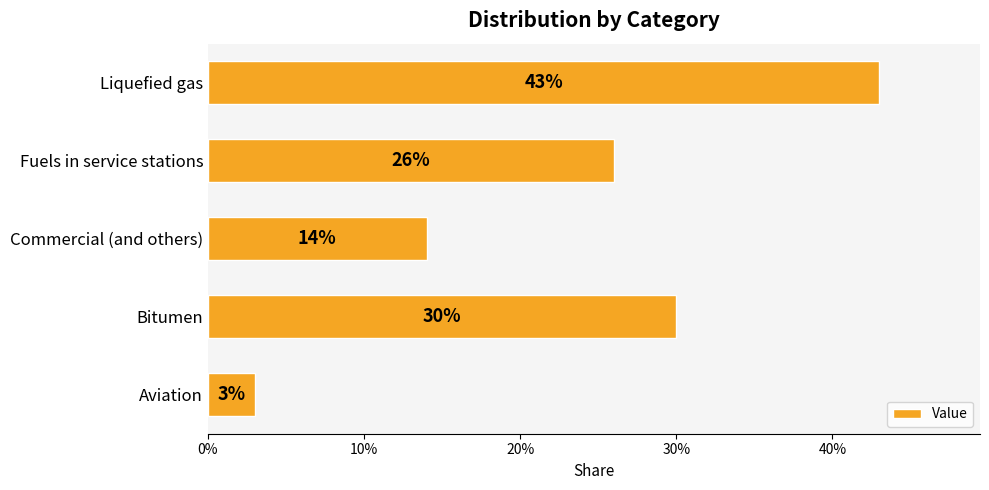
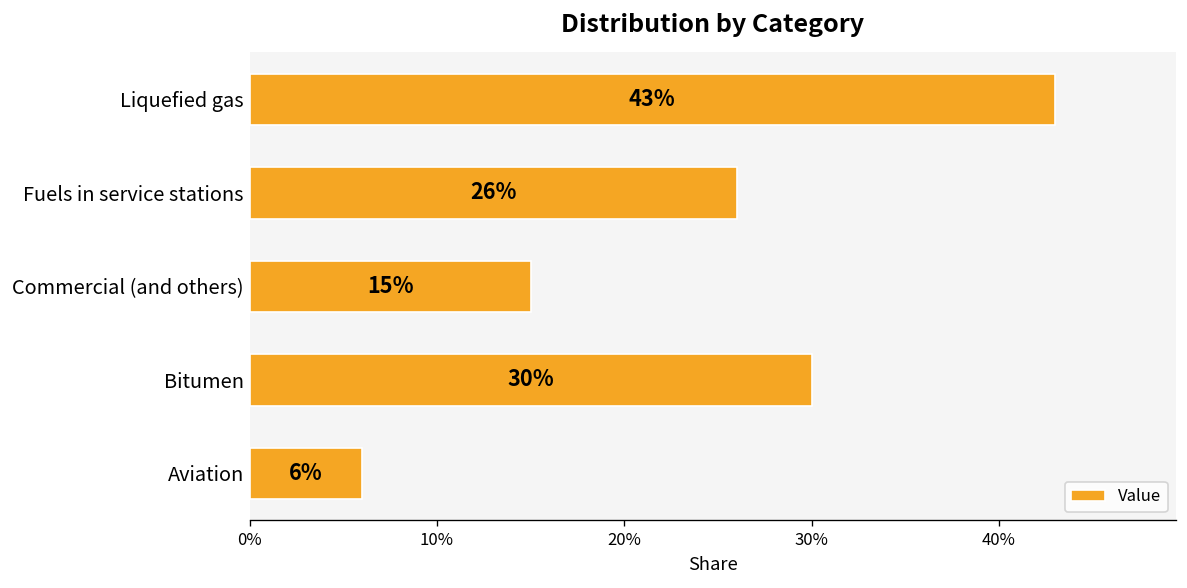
Commercial (and others): 14% -> 15%
Aviation: 3% -> 6%
